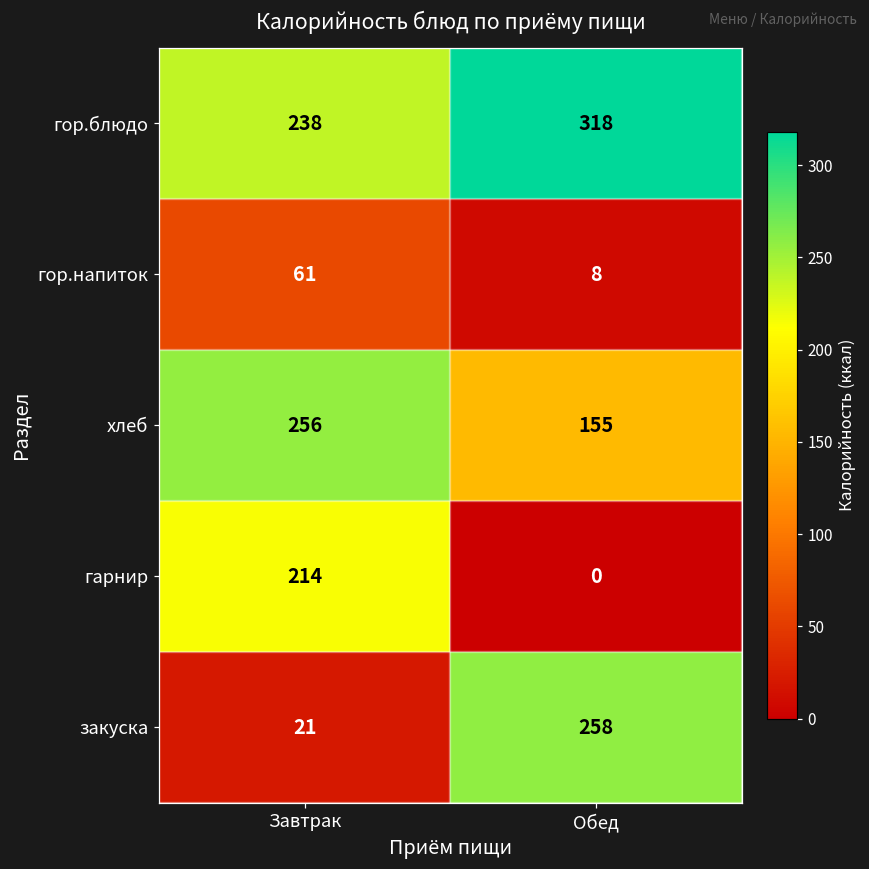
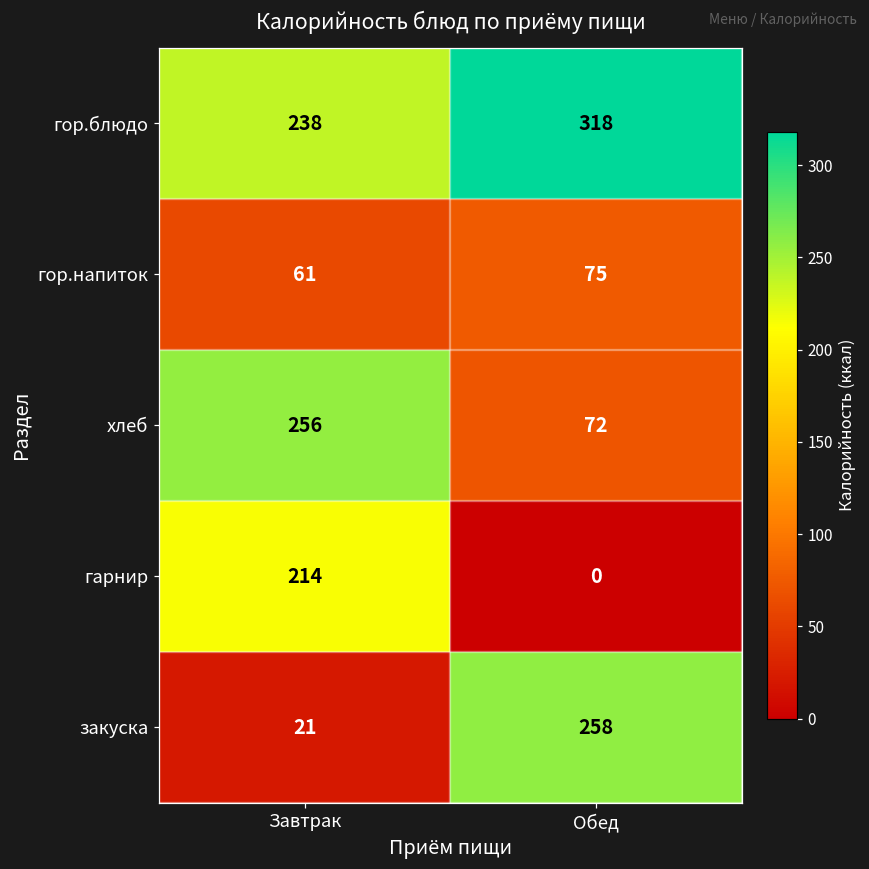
гор.напиток, Обед: 8 -> 75
хлеб, Обед: 155 -> 72
